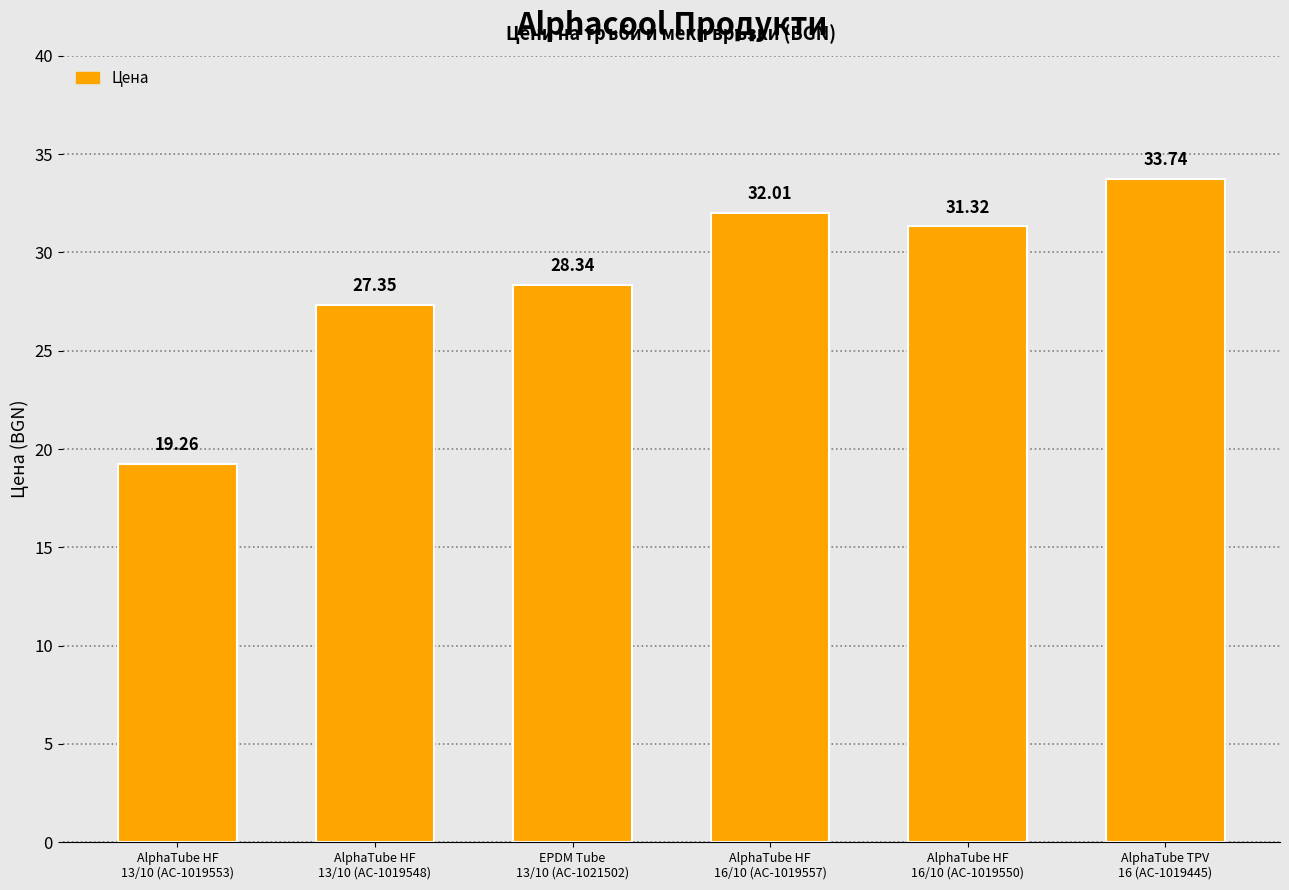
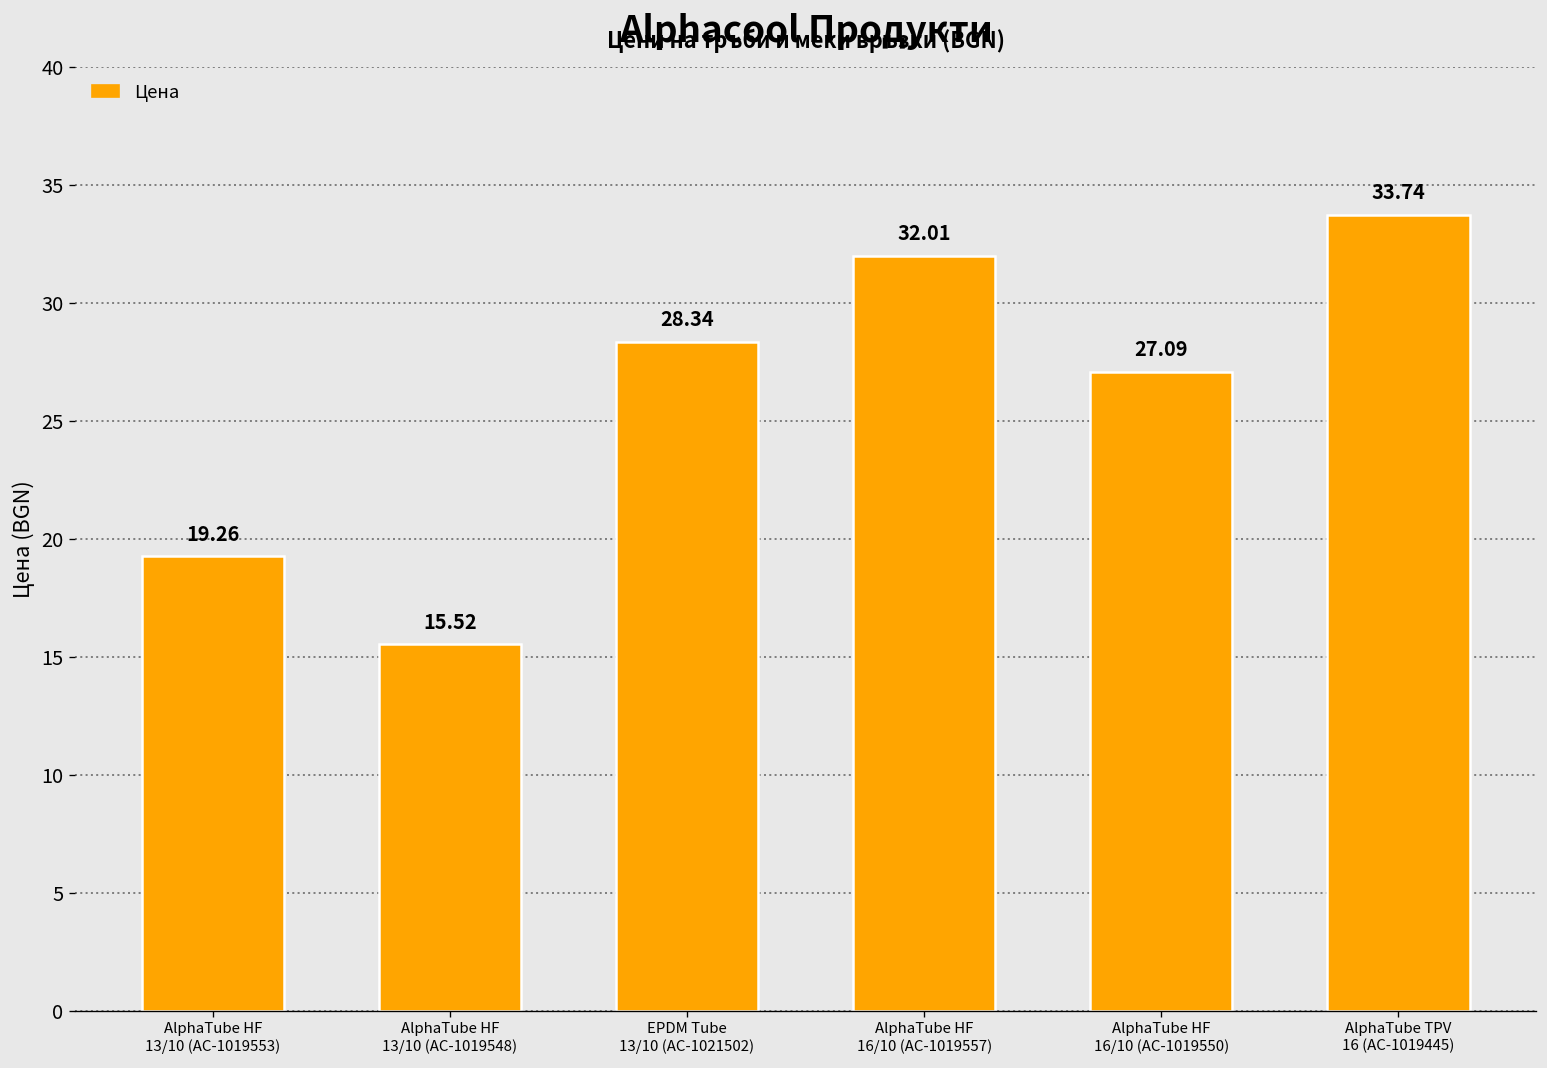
AlphaTube HF 13/10 (AC-1019548): 27.35 -> 15.52
AlphaTube HF 16/10 (AC-1019550): 31.32 -> 27.09
